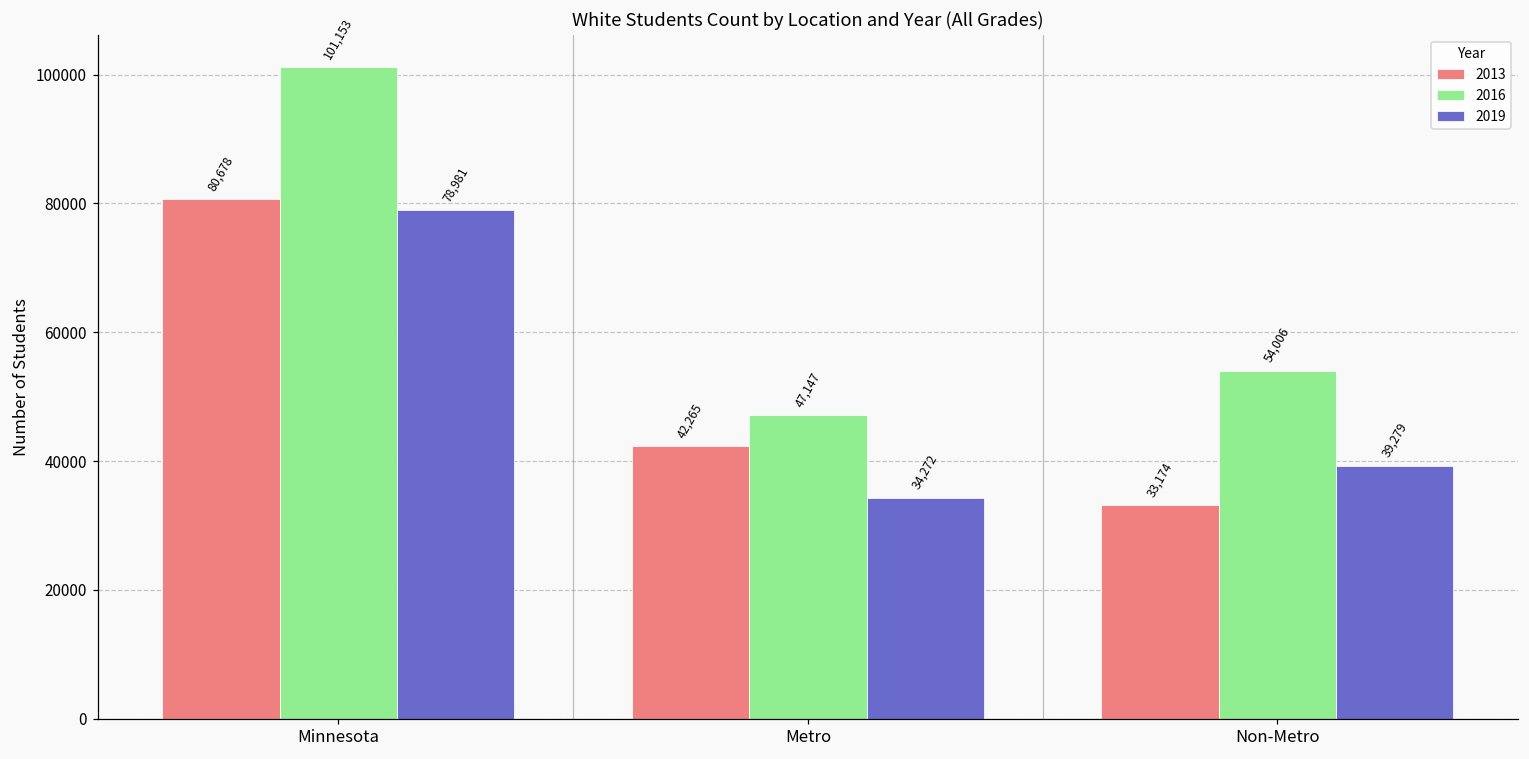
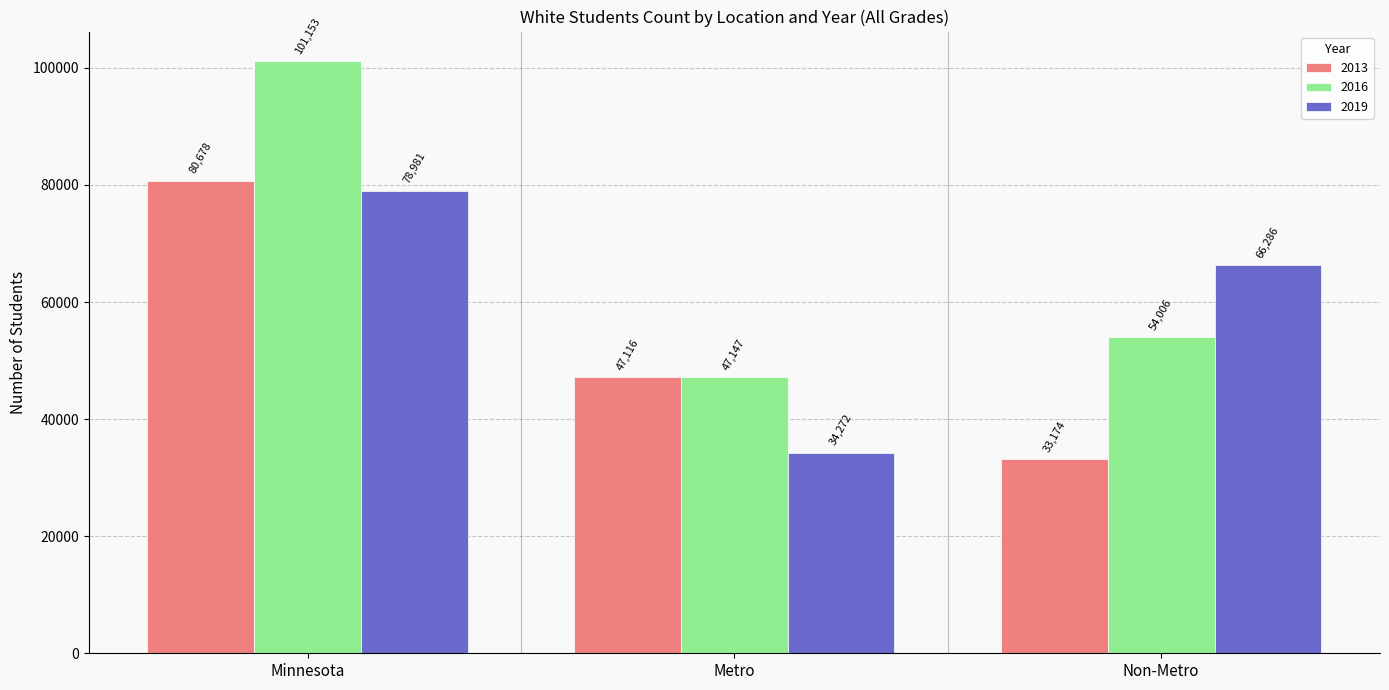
2013, Metro: 42,265 -> 47,116
2019, Non-Metro: 39,279 -> 66,286
